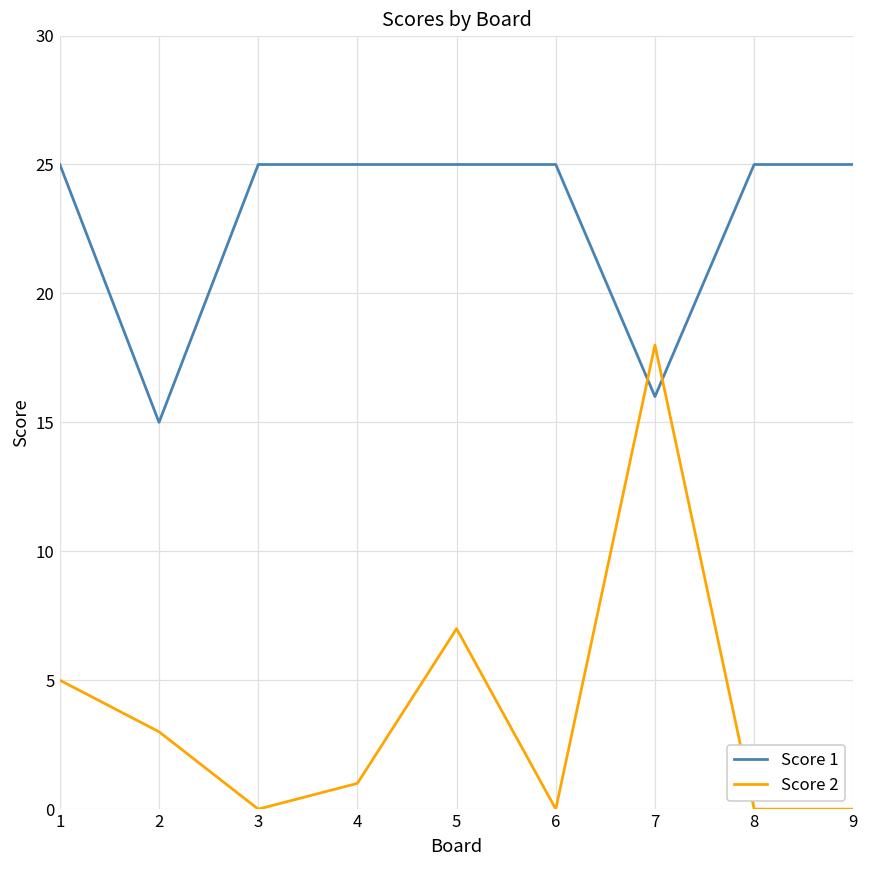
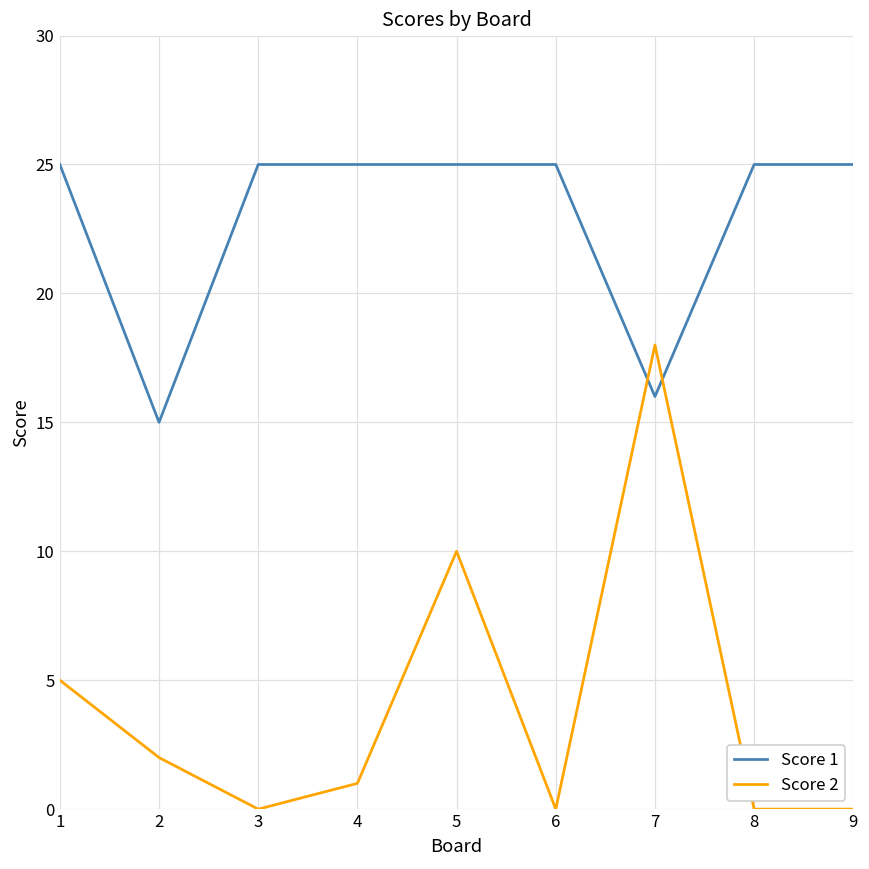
Score 2, 2: 3 -> 2
Score 2, 5: 7 -> 10
